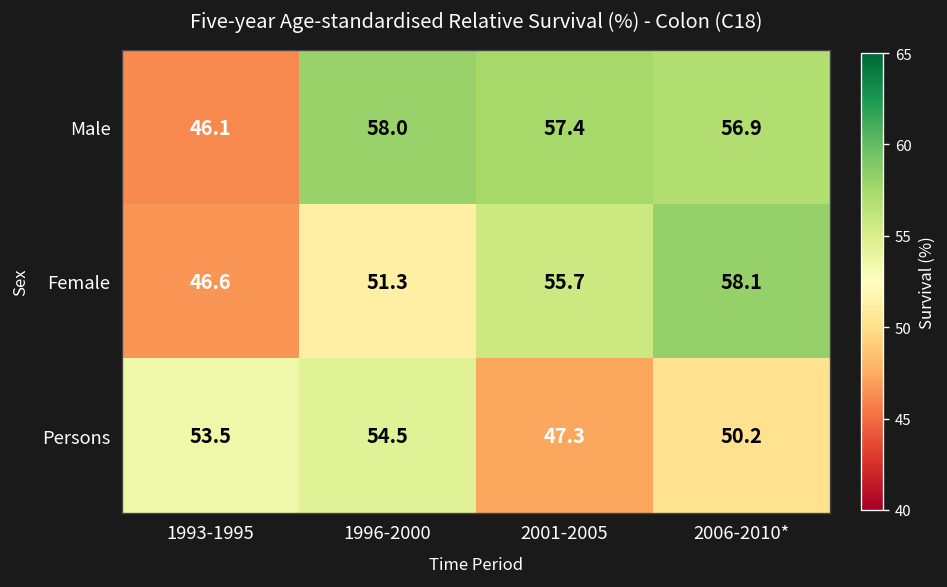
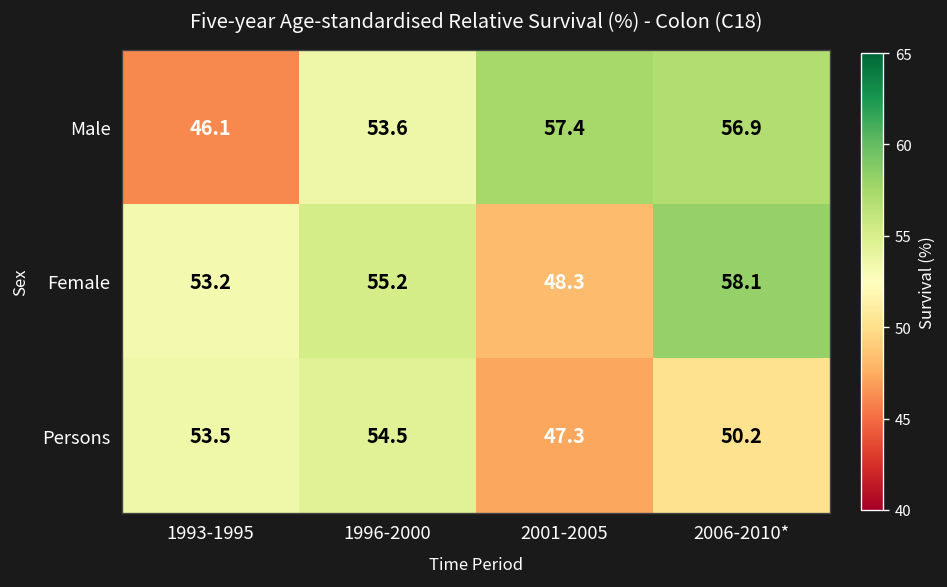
Male, 1996-2000: 58.0 -> 53.6
Female, 1993-1995: 46.6 -> 53.2
Female, 1996-2000: 51.3 -> 55.2
Female, 2001-2005: 55.7 -> 48.3
